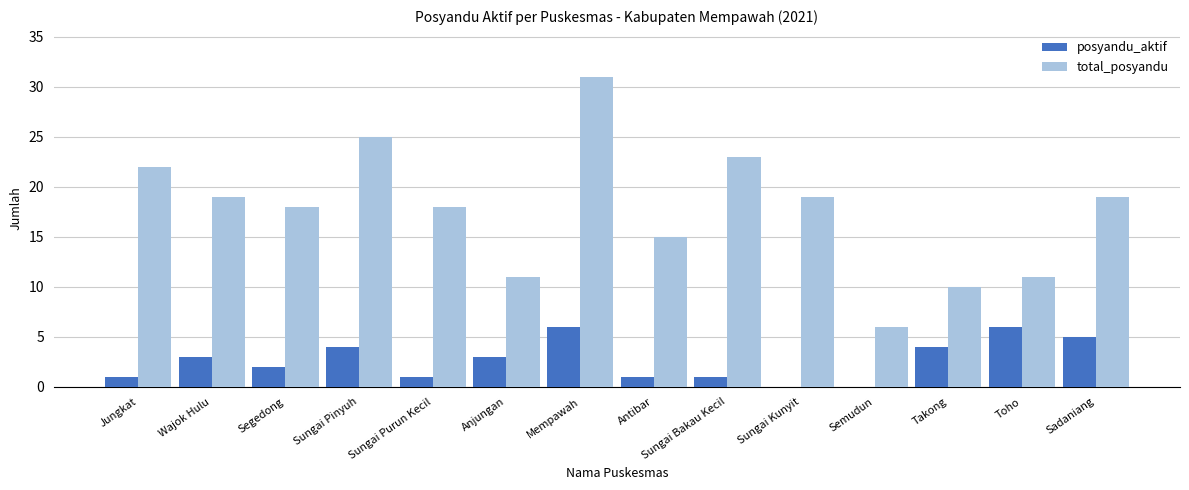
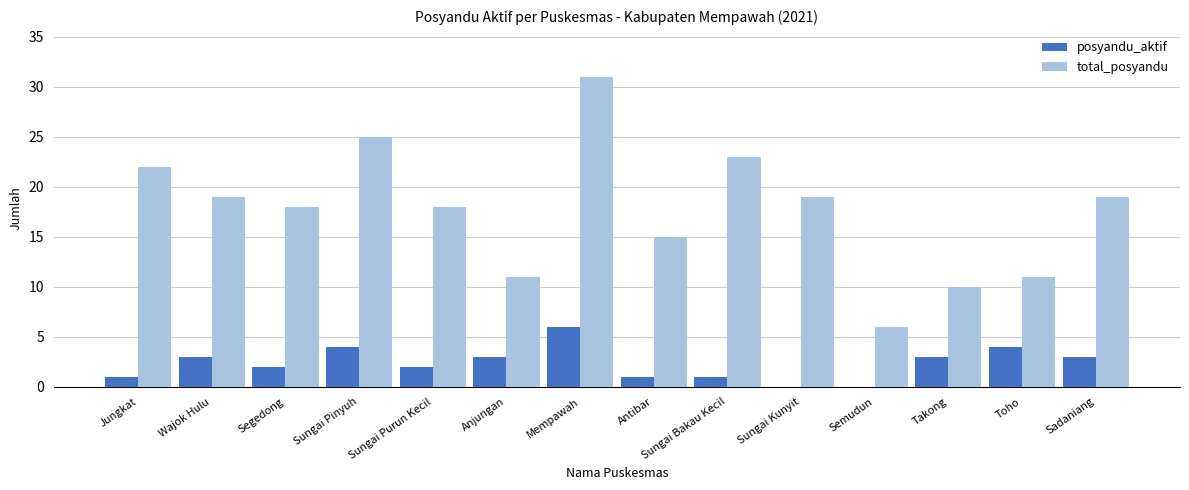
posyandu_aktif, Sungai Purun Kecil: 1 -> 2
posyandu_aktif, Takong: 4 -> 3
posyandu_aktif, Toho: 6 -> 4
posyandu_aktif, Sadaniang: 5 -> 3
